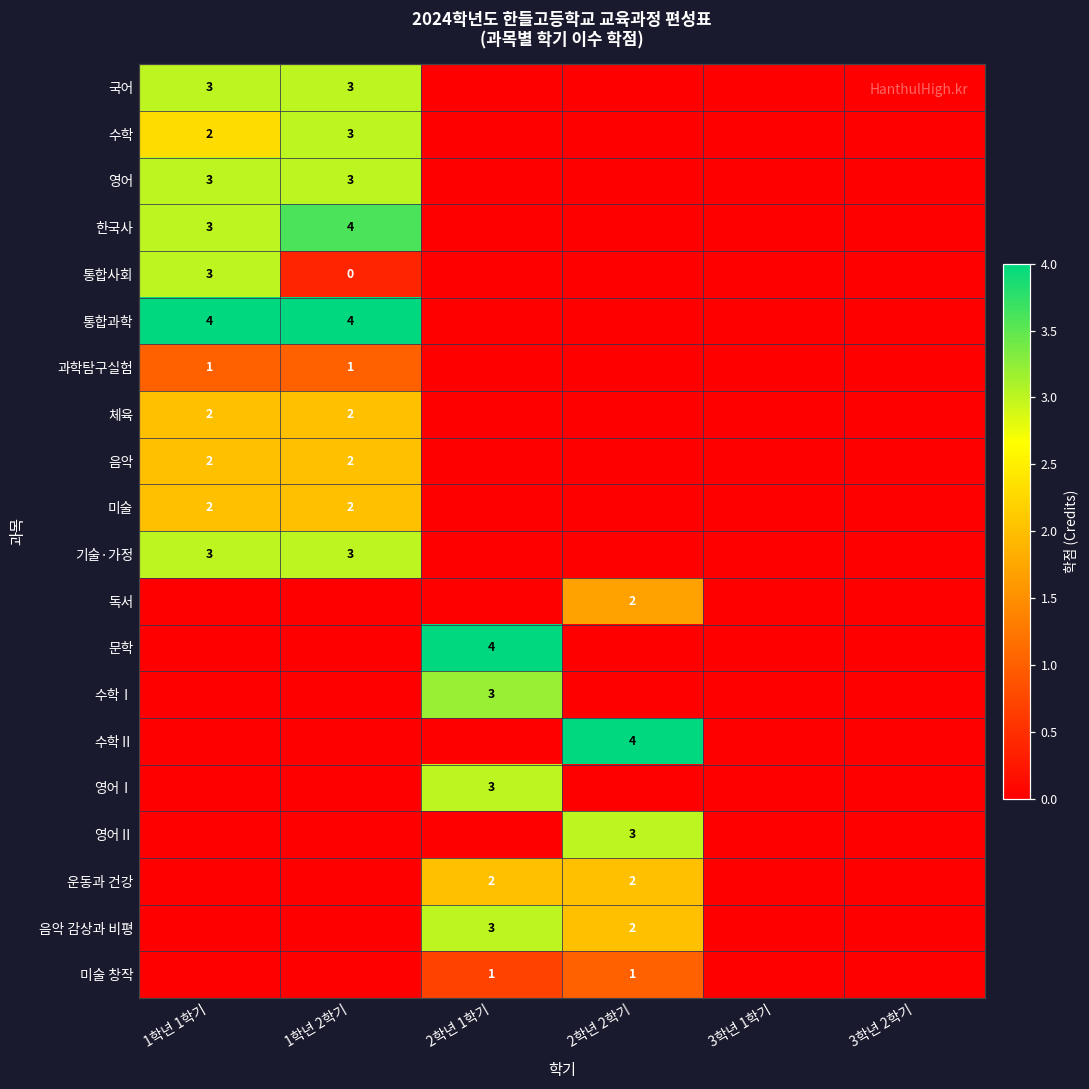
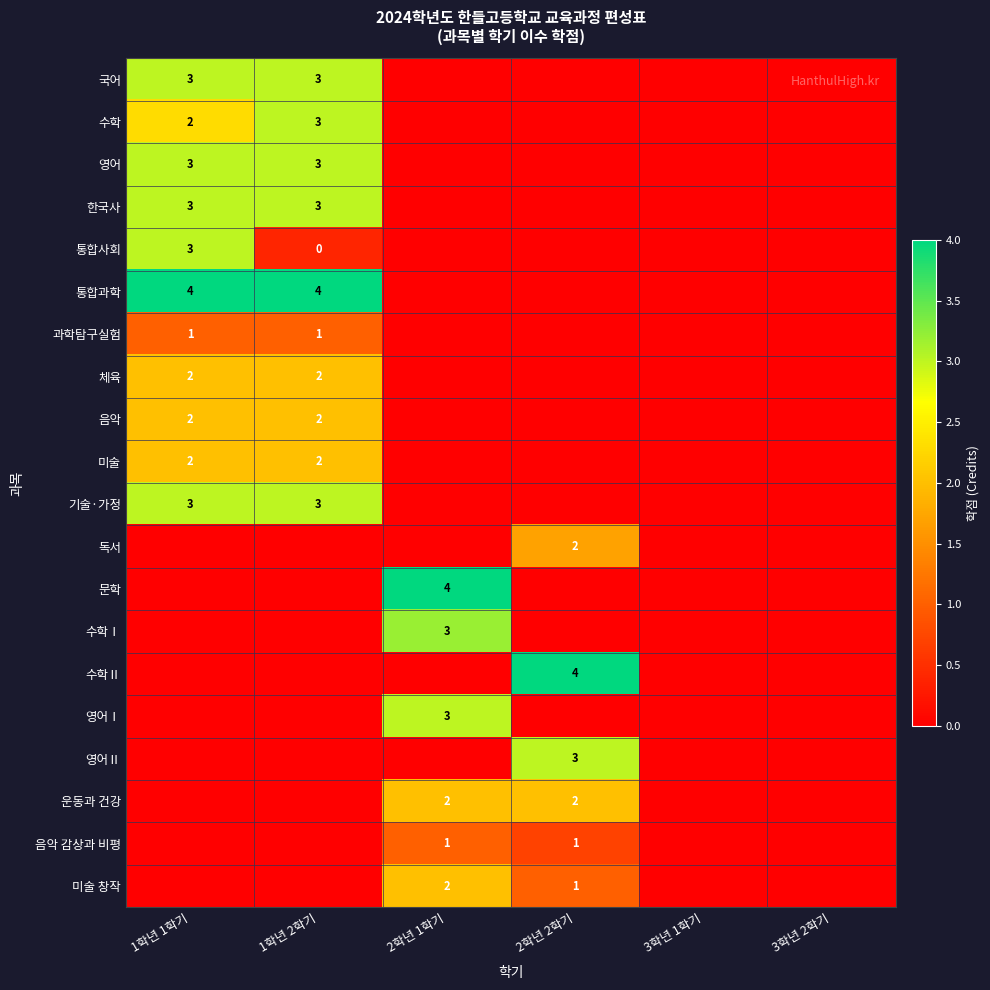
한국사, 1학년 2학기: 4 -> 3
음악 감상과 비평, 2학년 1학기: 3 -> 1
음악 감상과 비평, 2학년 2학기: 2 -> 1
미술 창작, 2학년 1학기: 1 -> 2
